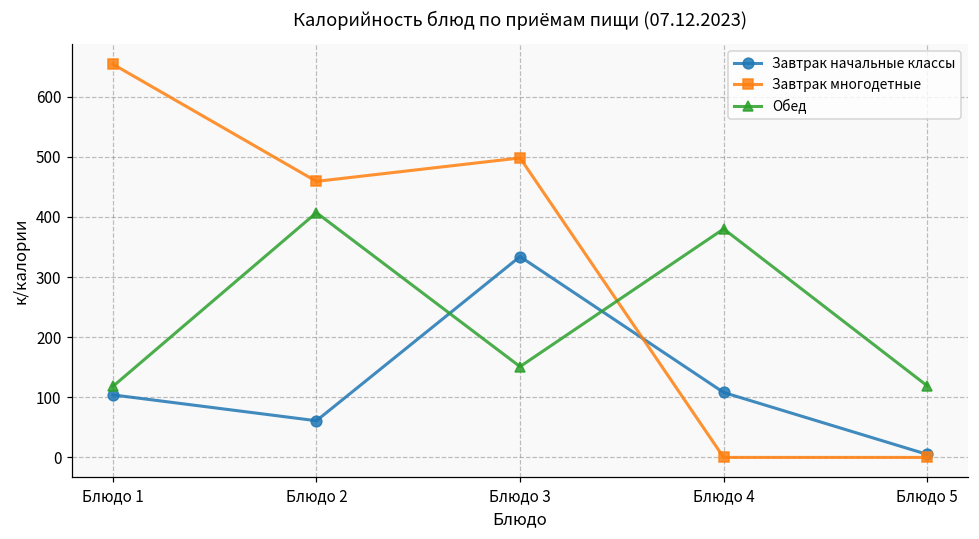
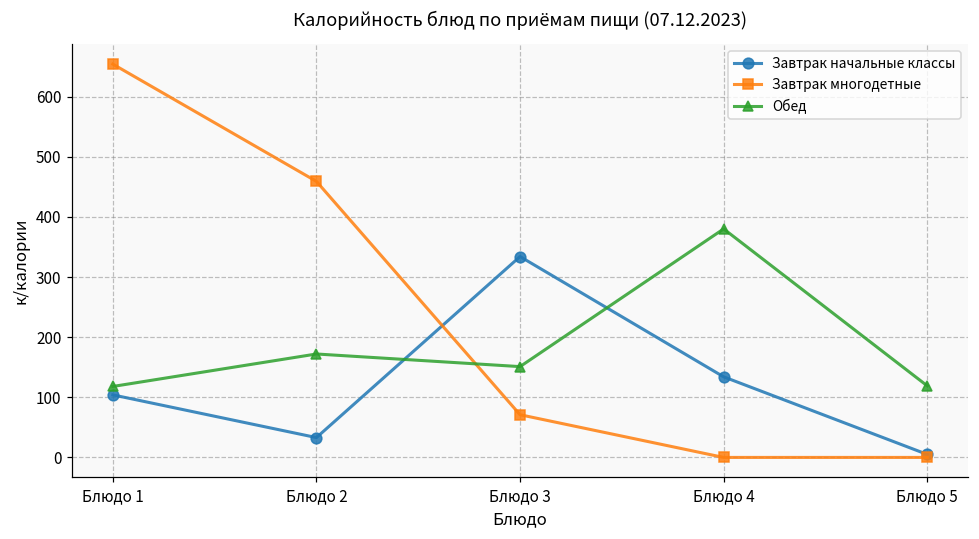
Завтрак начальные классы, Блюдо 2: 60 -> 30
Обед, Блюдо 2: 410 -> 170
Завтрак многодетные, Блюдо 3: 500 -> 70
Завтрак начальные классы, Блюдо 4: 110 -> 130
